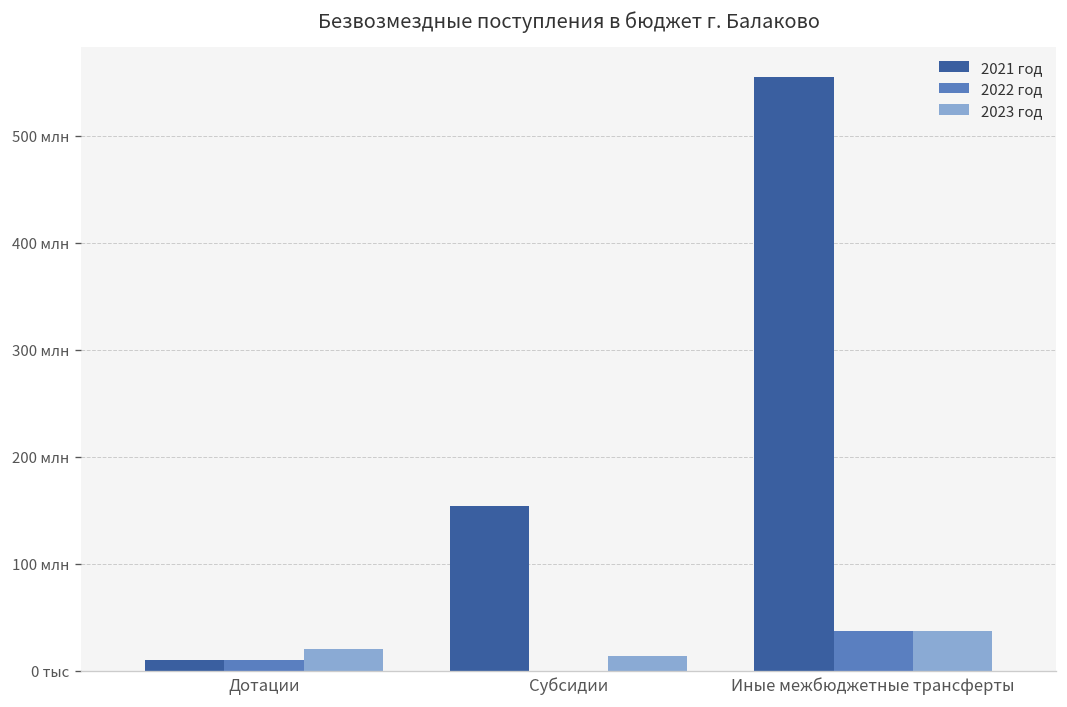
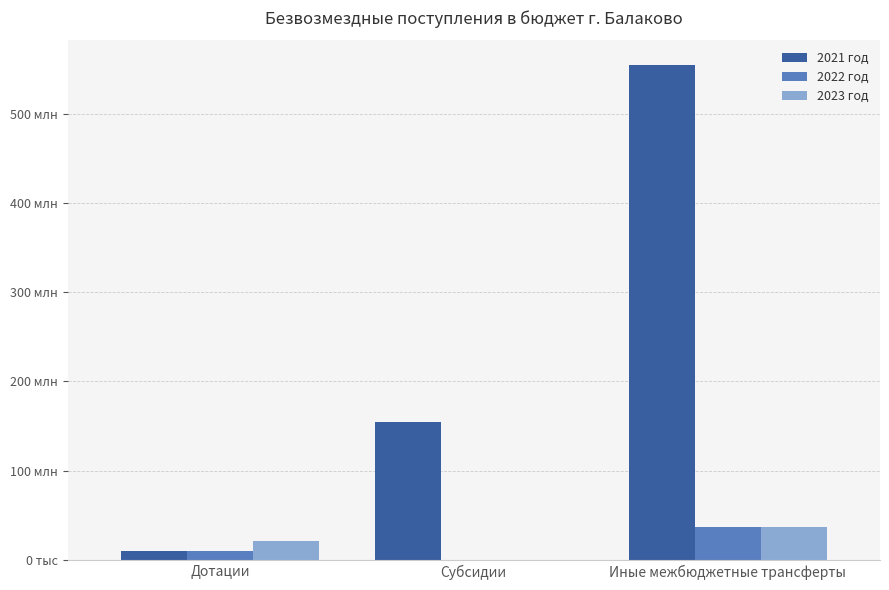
2023 год, Субсидии: 10 млн -> 0 млн
